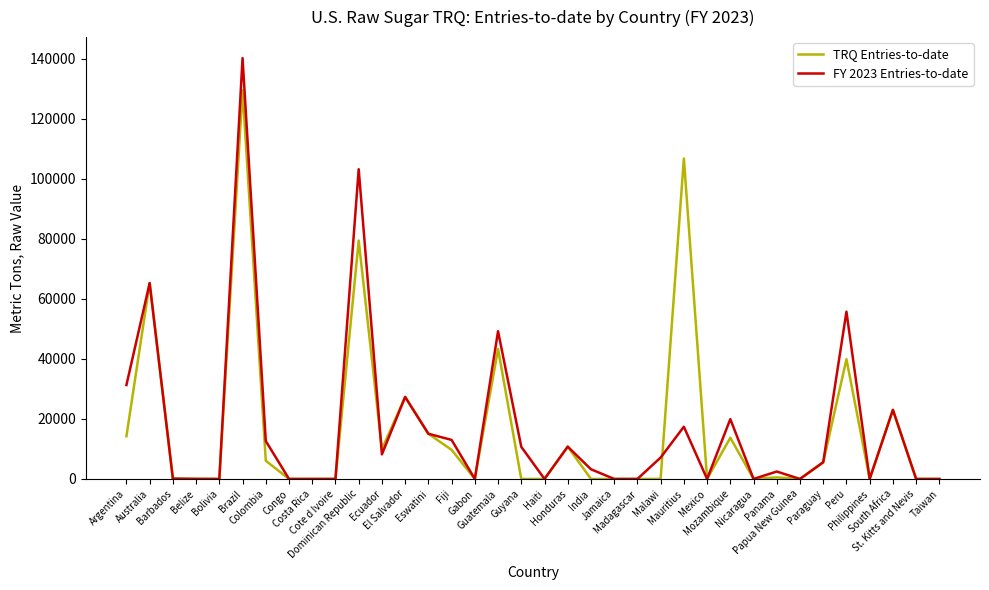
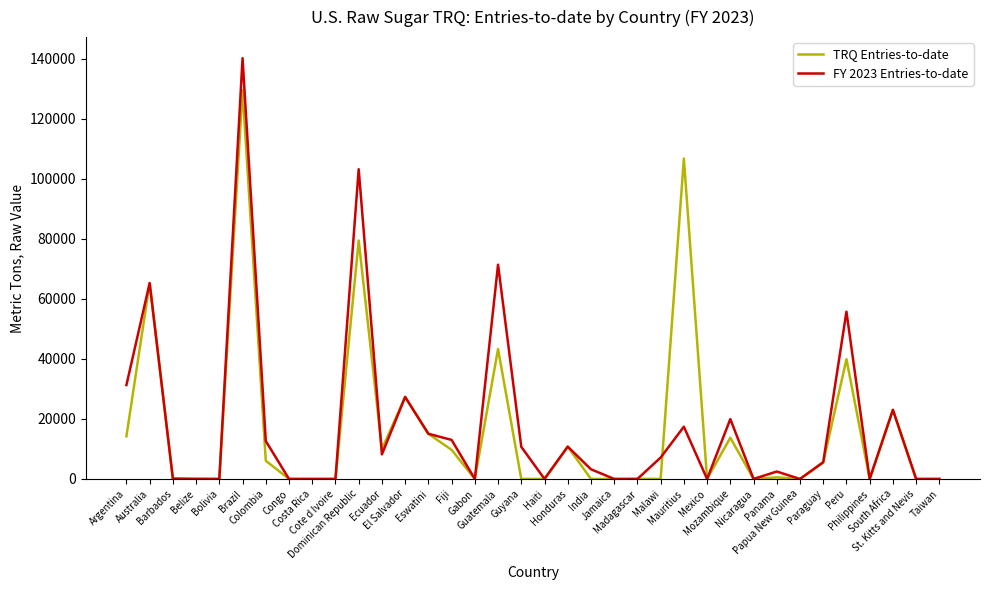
FY 2023 Entries-to-date, Guatemala: 49000 -> 71000
